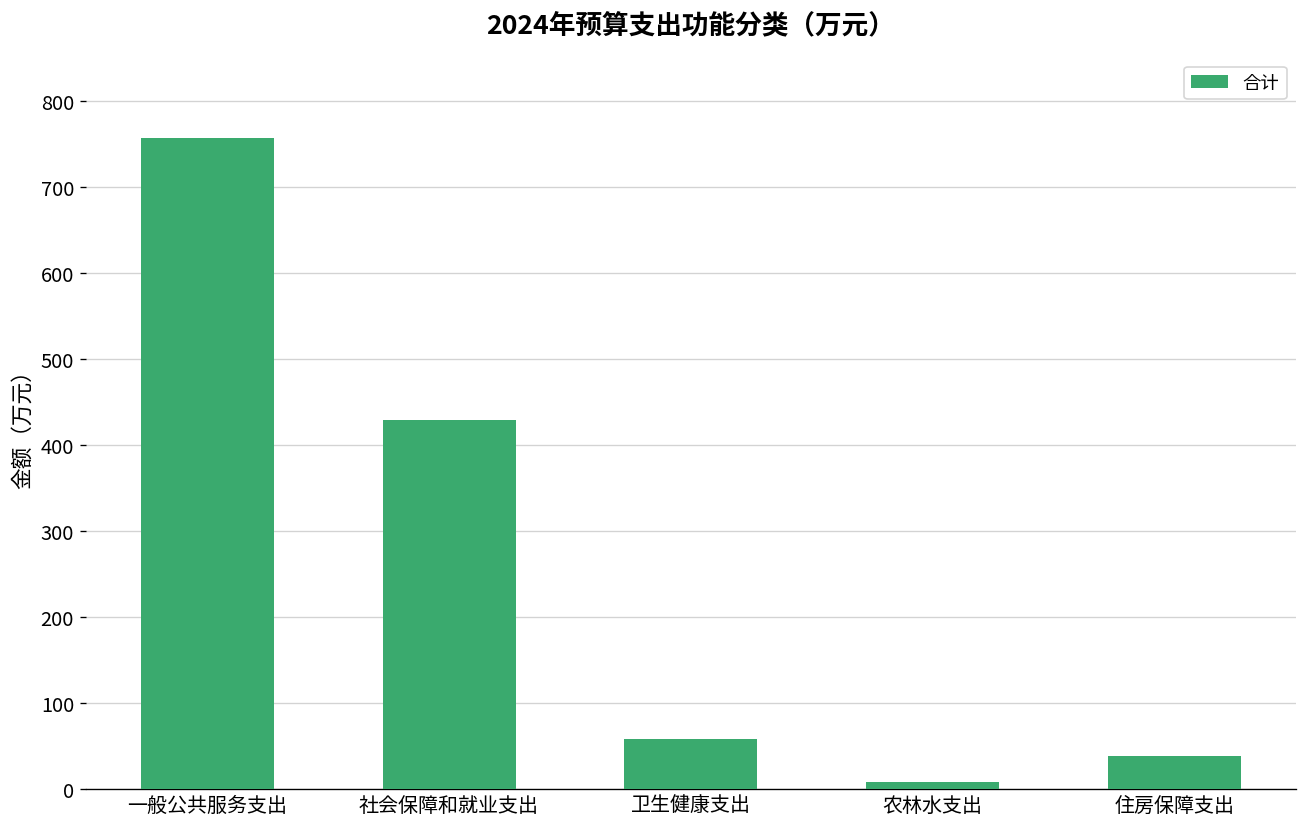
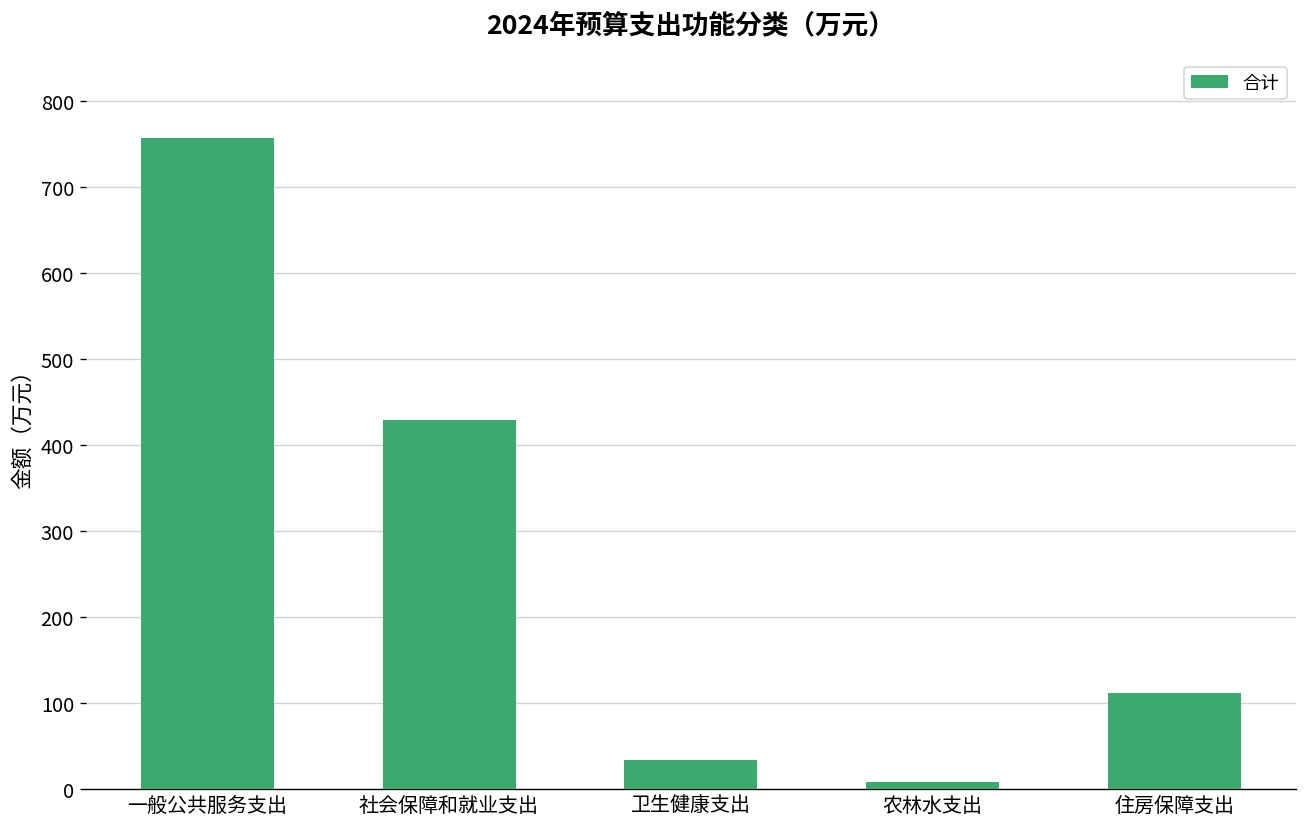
卫生健康支出: 60 -> 30
住房保障支出: 40 -> 110
